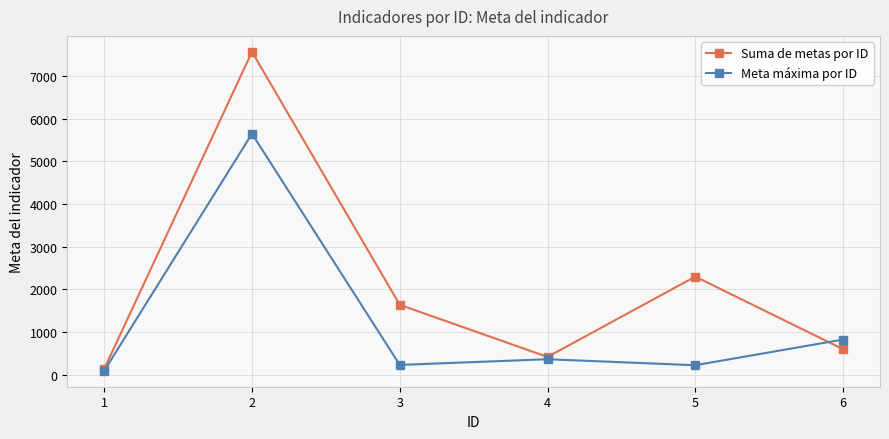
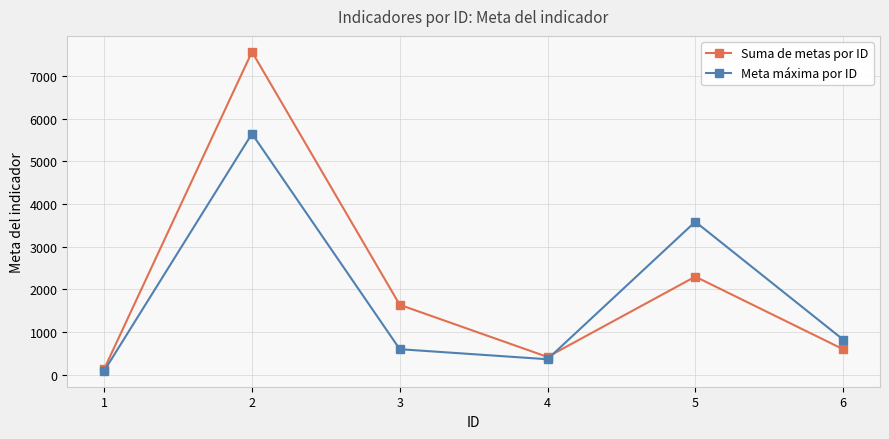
Meta máxima por ID, 3: 200 -> 600
Meta máxima por ID, 5: 200 -> 3600
